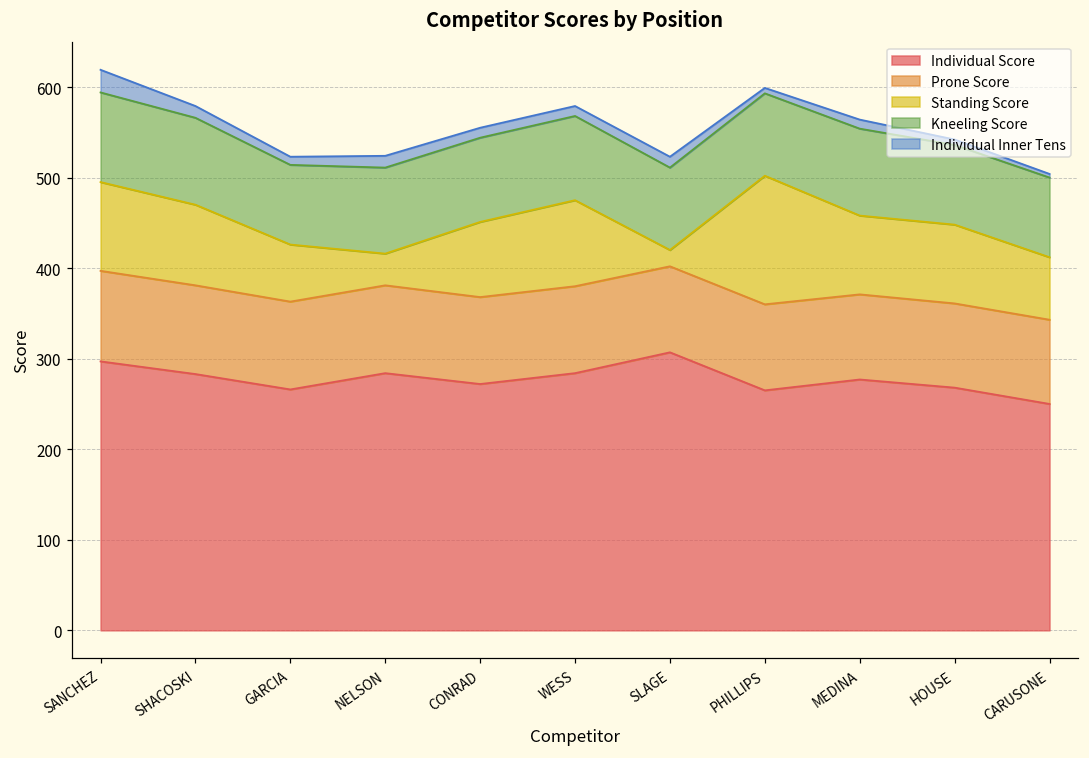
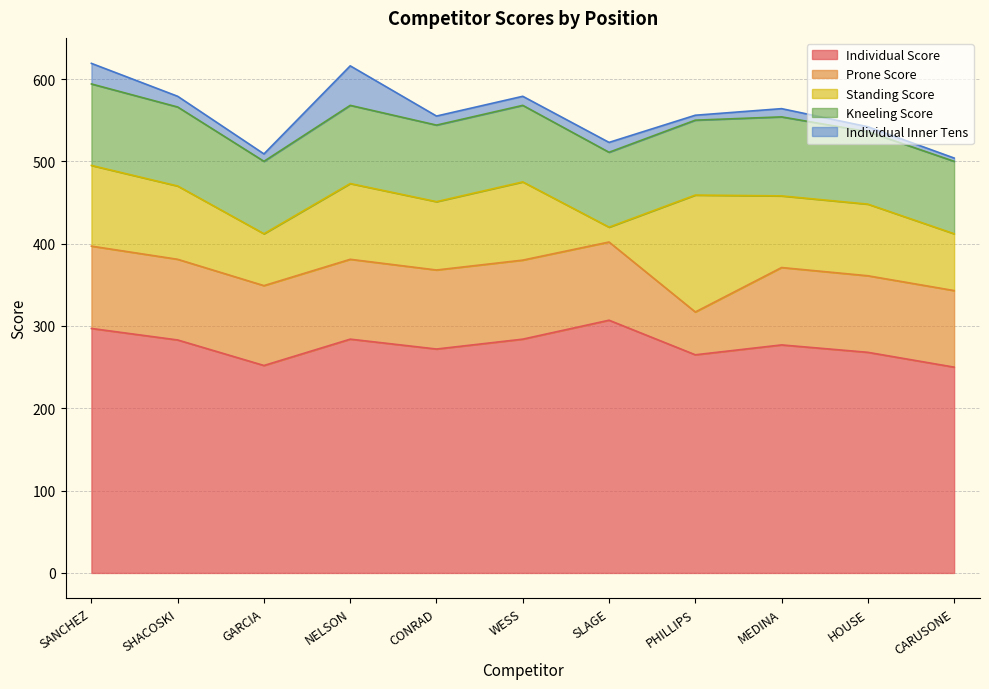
Individual Score, GARCIA: 270 -> 250
Standing Score, NELSON: 40 -> 90
Individual Inner Tens, NELSON: 10 -> 50
Prone Score, PHILLIPS: 100 -> 50
